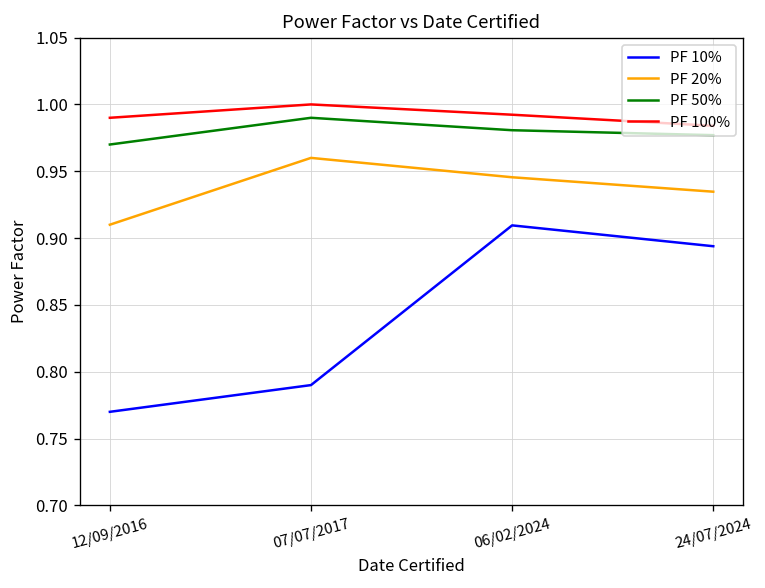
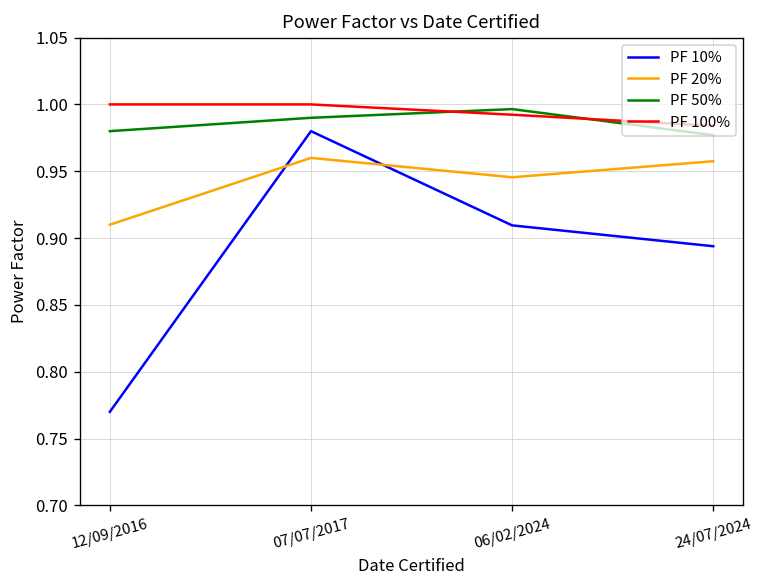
PF 50%, 12/09/2016: 0.97 -> 0.98
PF 100%, 12/09/2016: 0.99 -> 1.00
PF 10%, 07/07/2017: 0.79 -> 0.98
PF 50%, 06/02/2024: 0.981 -> 0.997
PF 20%, 24/07/2024: 0.935 -> 0.958
